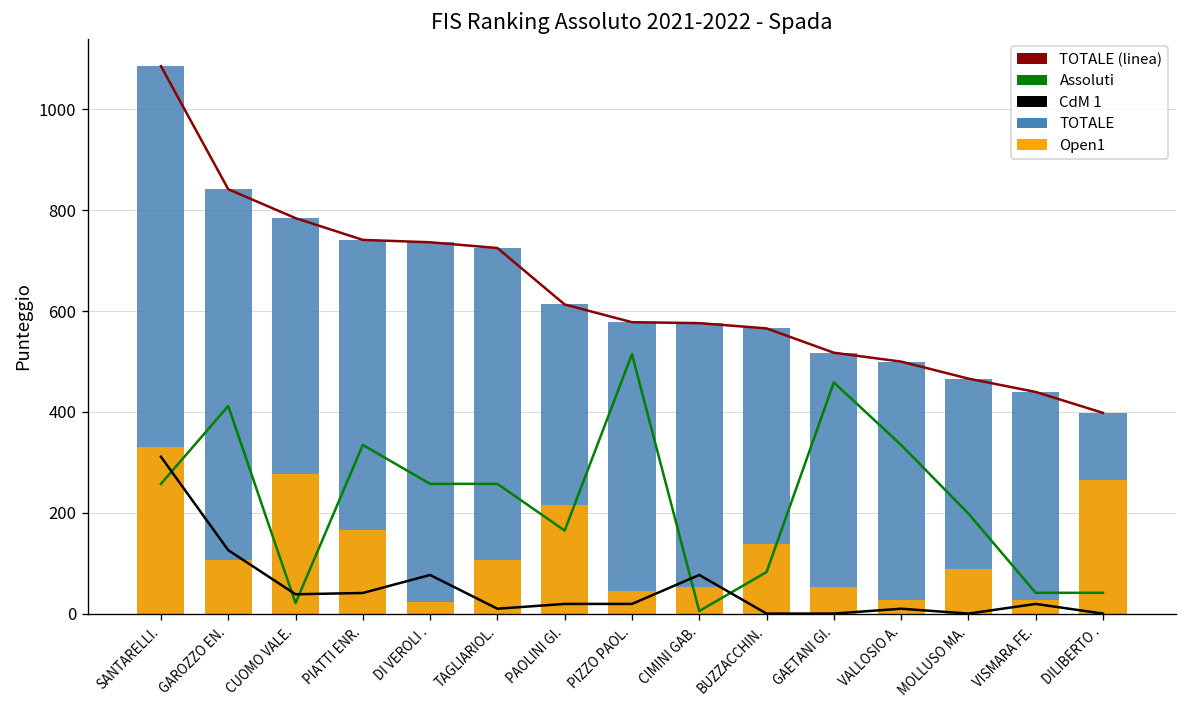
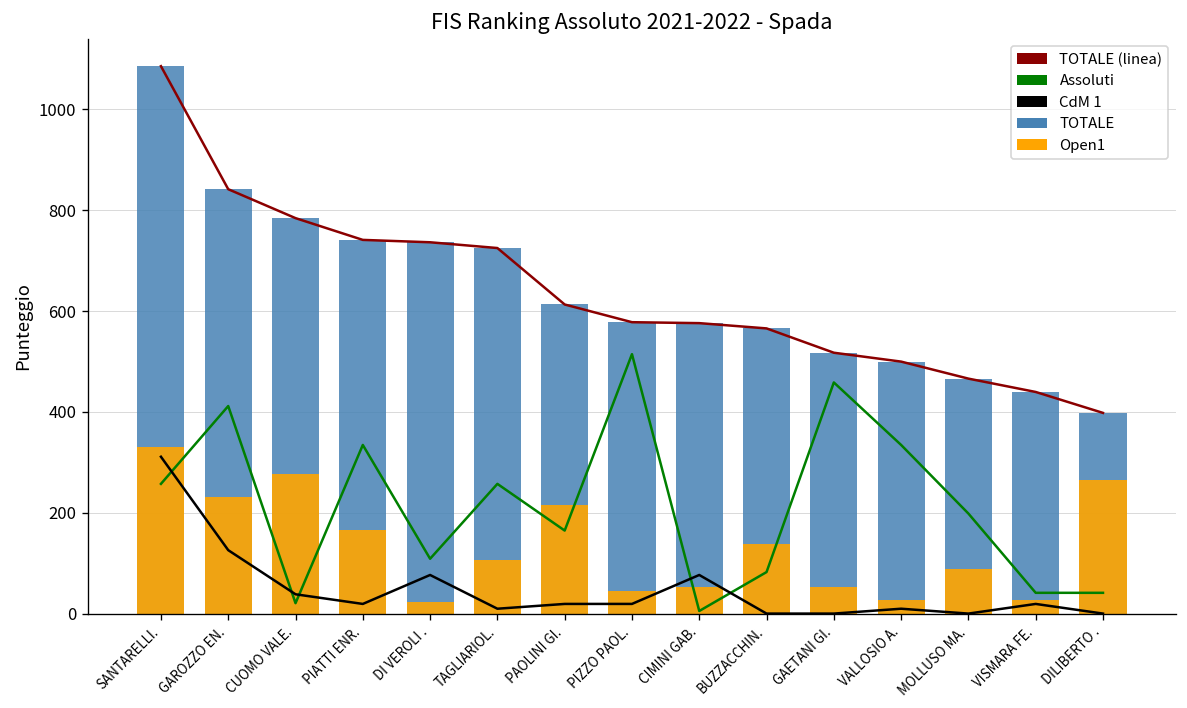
Open1, GAROZZO EN.: 110 -> 230
CdM 1, PIATTI ENR.: 40 -> 20
Assoluti, DI VEROLI .: 260 -> 110
